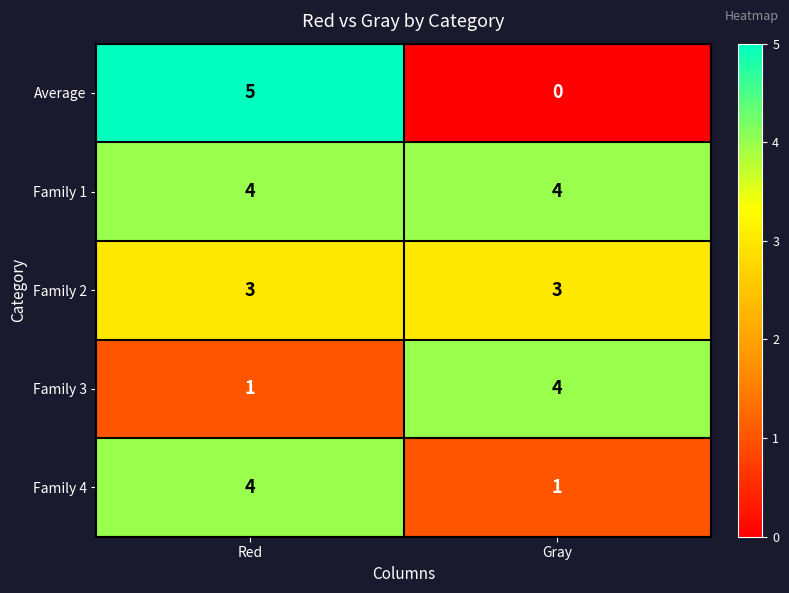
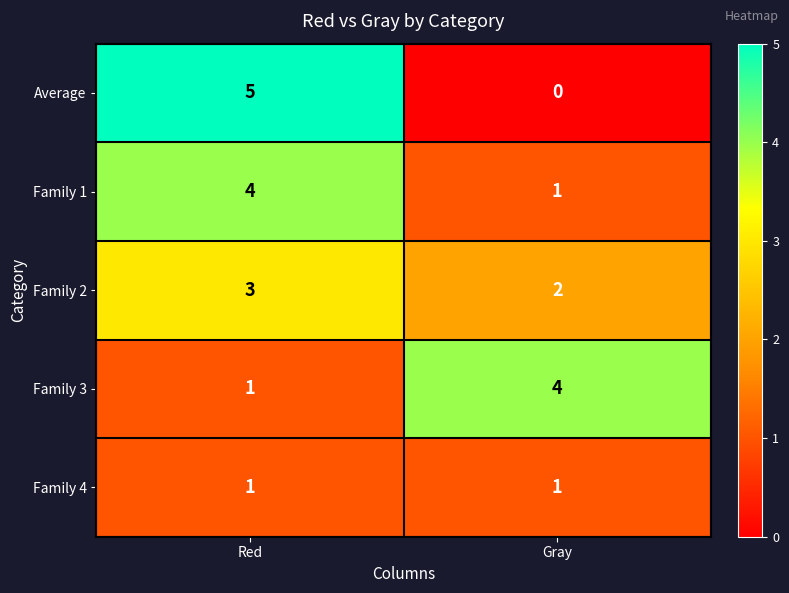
Family 1, Gray: 4 -> 1
Family 2, Gray: 3 -> 2
Family 4, Red: 4 -> 1
